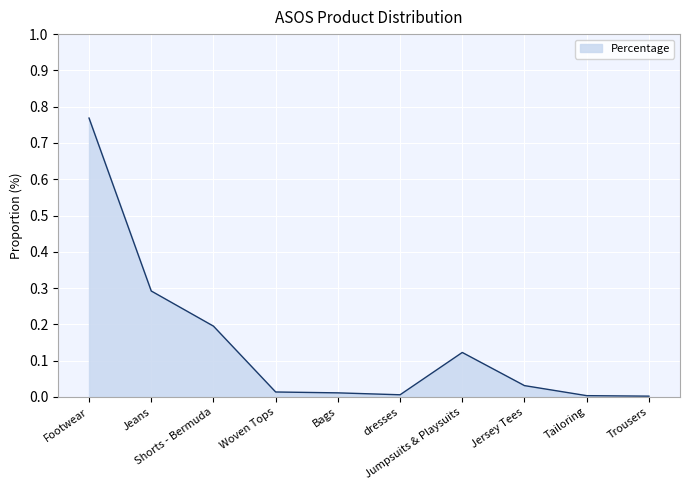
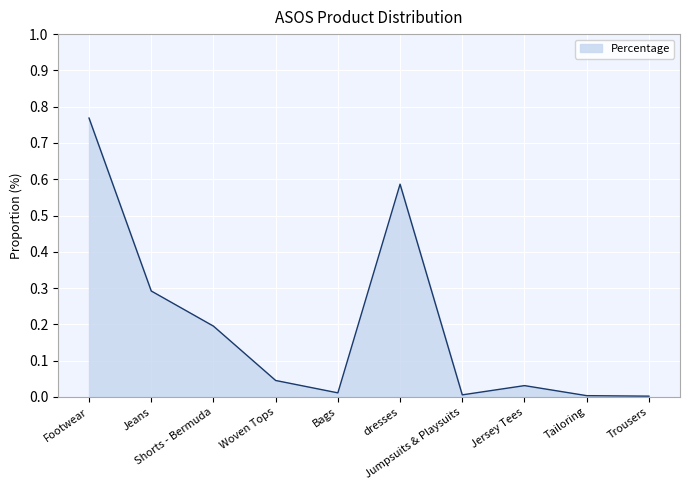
Woven Tops: 0.01 -> 0.05
dresses: 0.01 -> 0.59
Jumpsuits & Playsuits: 0.12 -> 0.01
